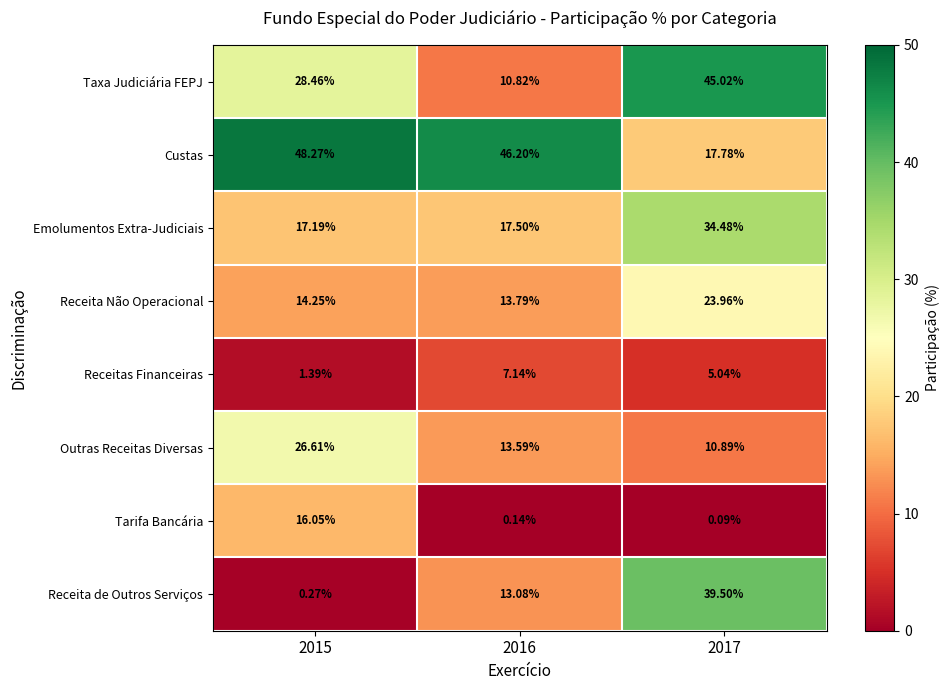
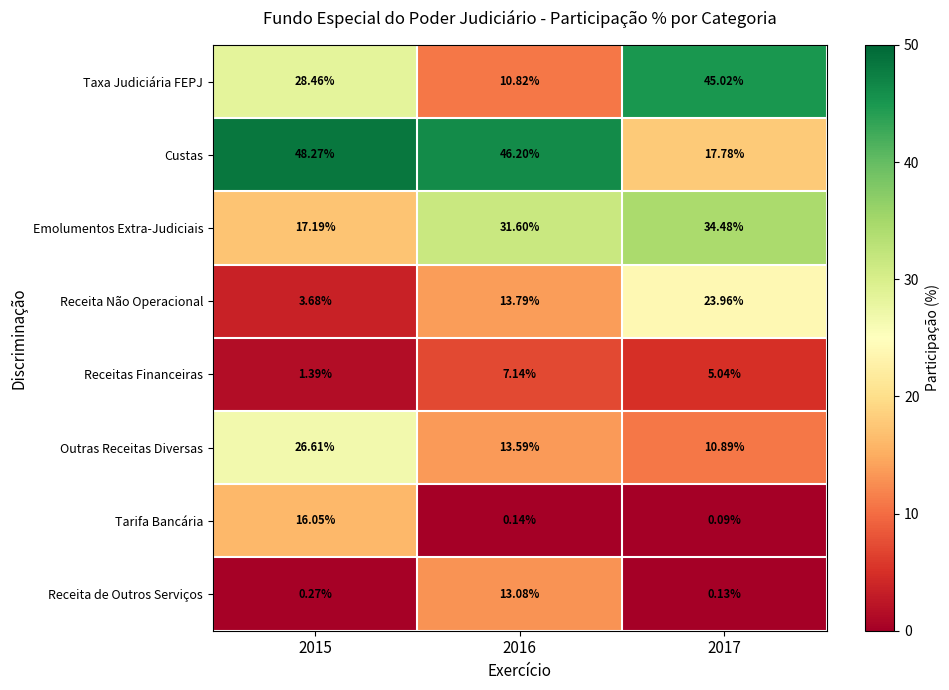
Emolumentos Extra-Judiciais, 2016: 17.50% -> 31.60%
Receita Não Operacional, 2015: 14.25% -> 3.68%
Receita de Outros Serviços, 2017: 39.50% -> 0.13%
